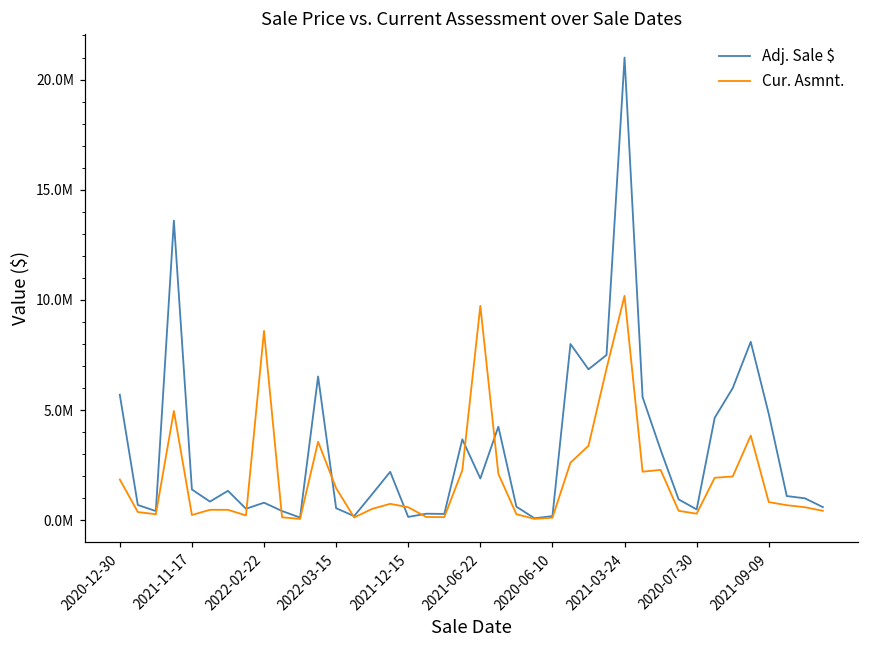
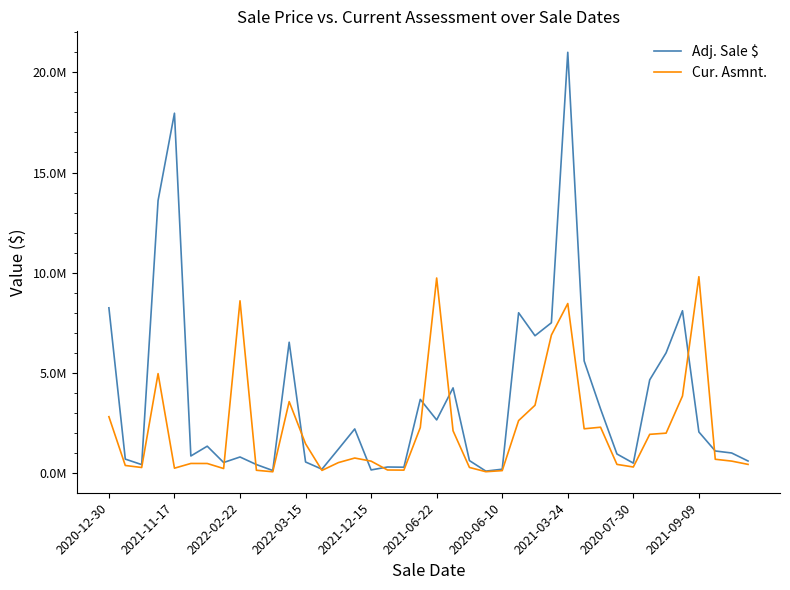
Adj. Sale $, 2020-12-30: 5700000 -> 8200000
Cur. Asmnt., 2020-12-30: 1900000 -> 2800000
Adj. Sale $, 2021-11-17: 1400000 -> 18000000
Adj. Sale $, 2021-06-22: 1900000 -> 2700000
Cur. Asmnt., 2021-03-24: 10200000 -> 8500000
Adj. Sale $, 2021-09-09: 4800000 -> 2100000
Cur. Asmnt., 2021-09-09: 800000 -> 9800000
